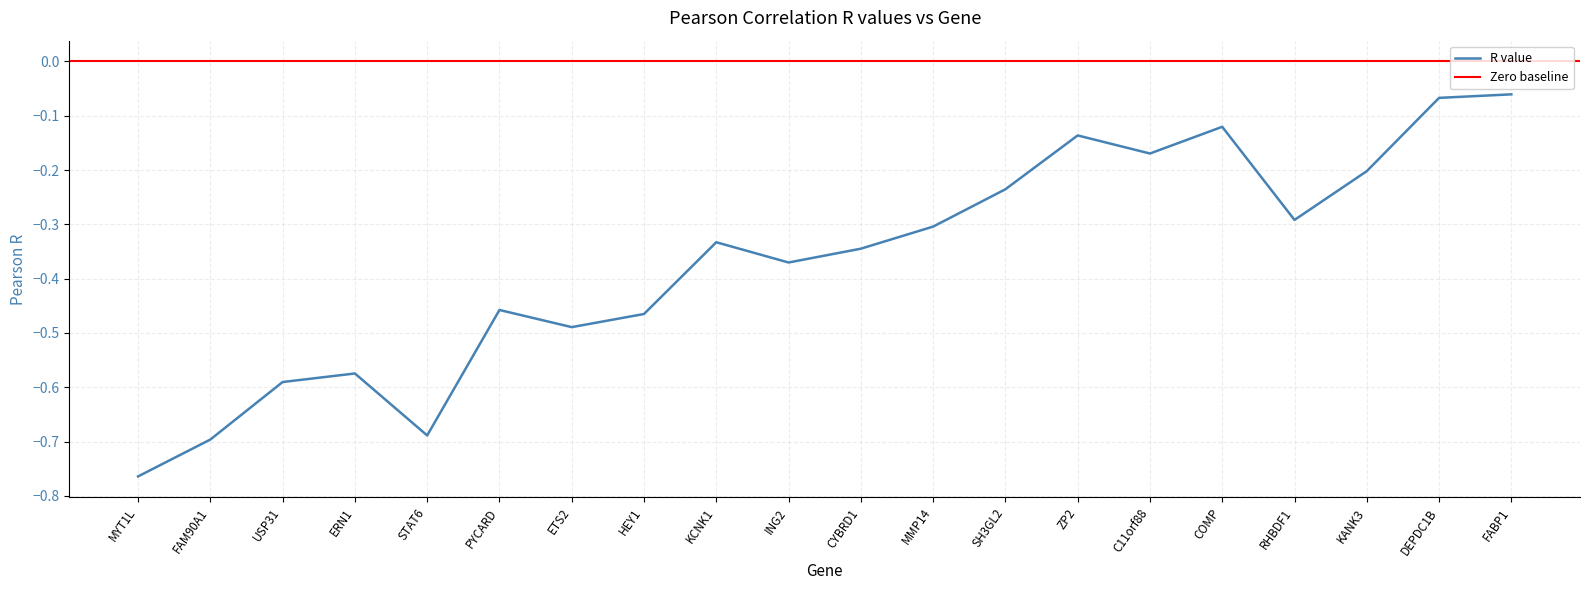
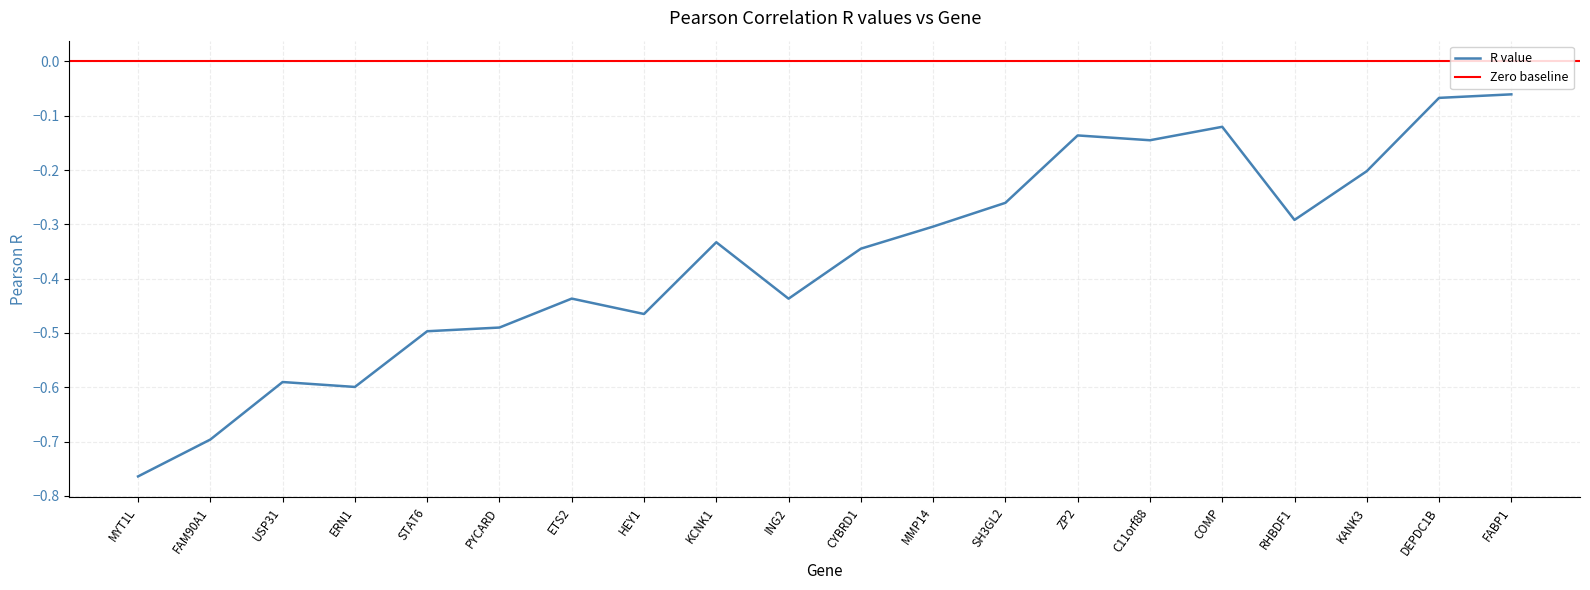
ERN1: -0.57 -> -0.60
STAT6: -0.69 -> -0.50
PYCARD: -0.46 -> -0.49
ETS2: -0.49 -> -0.44
ING2: -0.37 -> -0.44
SH3GL2: -0.24 -> -0.26
C11orf88: -0.17 -> -0.15
